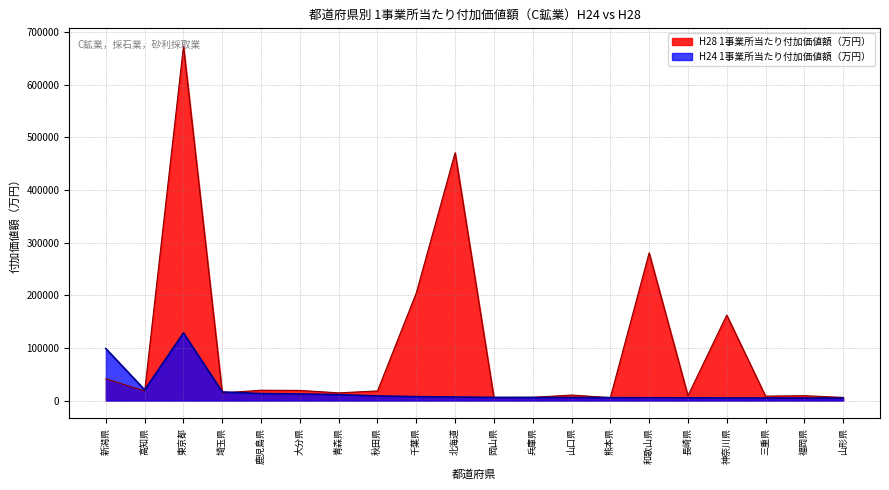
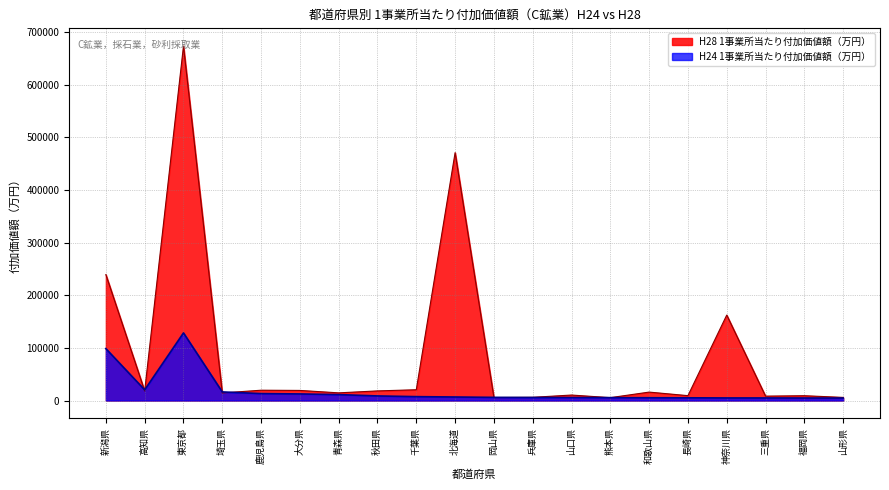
H28 1事業所当たり付加価値額（万円）, 新潟県: 40000 -> 240000
H28 1事業所当たり付加価値額（万円）, 千葉県: 200000 -> 20000
H28 1事業所当たり付加価値額（万円）, 和歌山県: 280000 -> 20000
